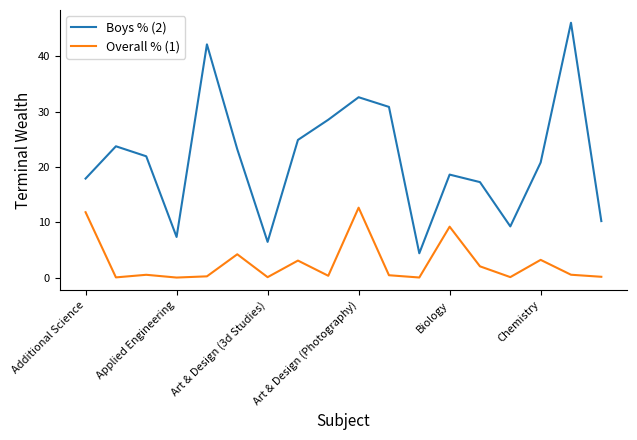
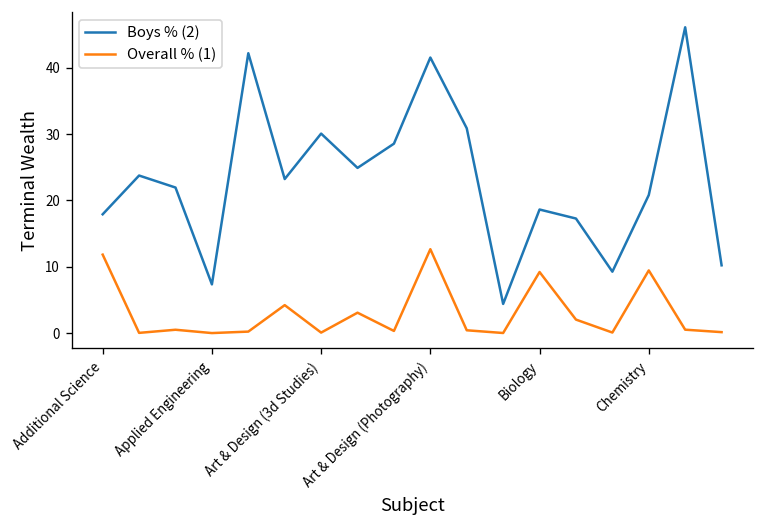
Boys % (2), Art & Design (3d Studies): 6 -> 30
Boys % (2), Art & Design (Photography): 33 -> 42
Overall % (1), Chemistry: 3 -> 9
